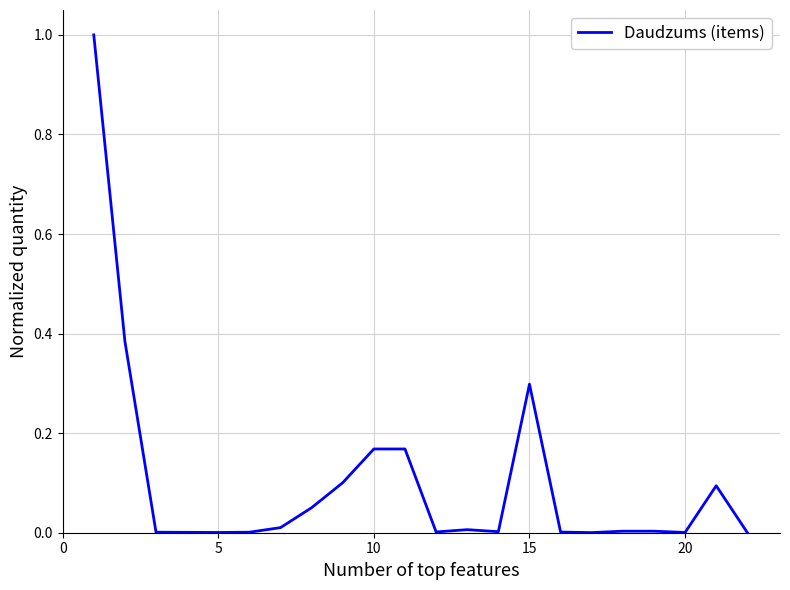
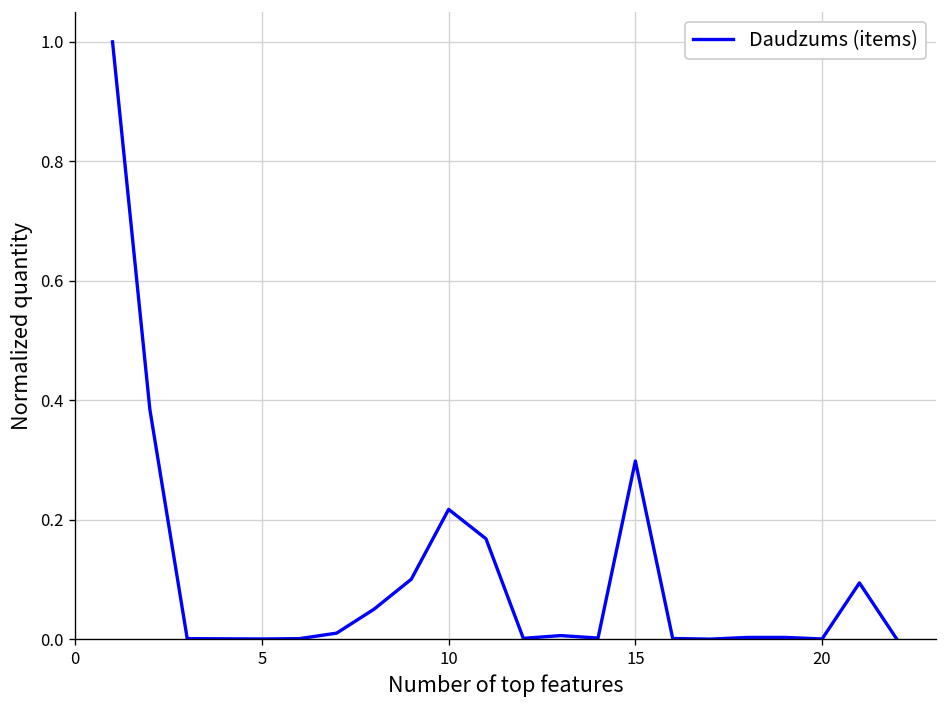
10: 0.17 -> 0.22
